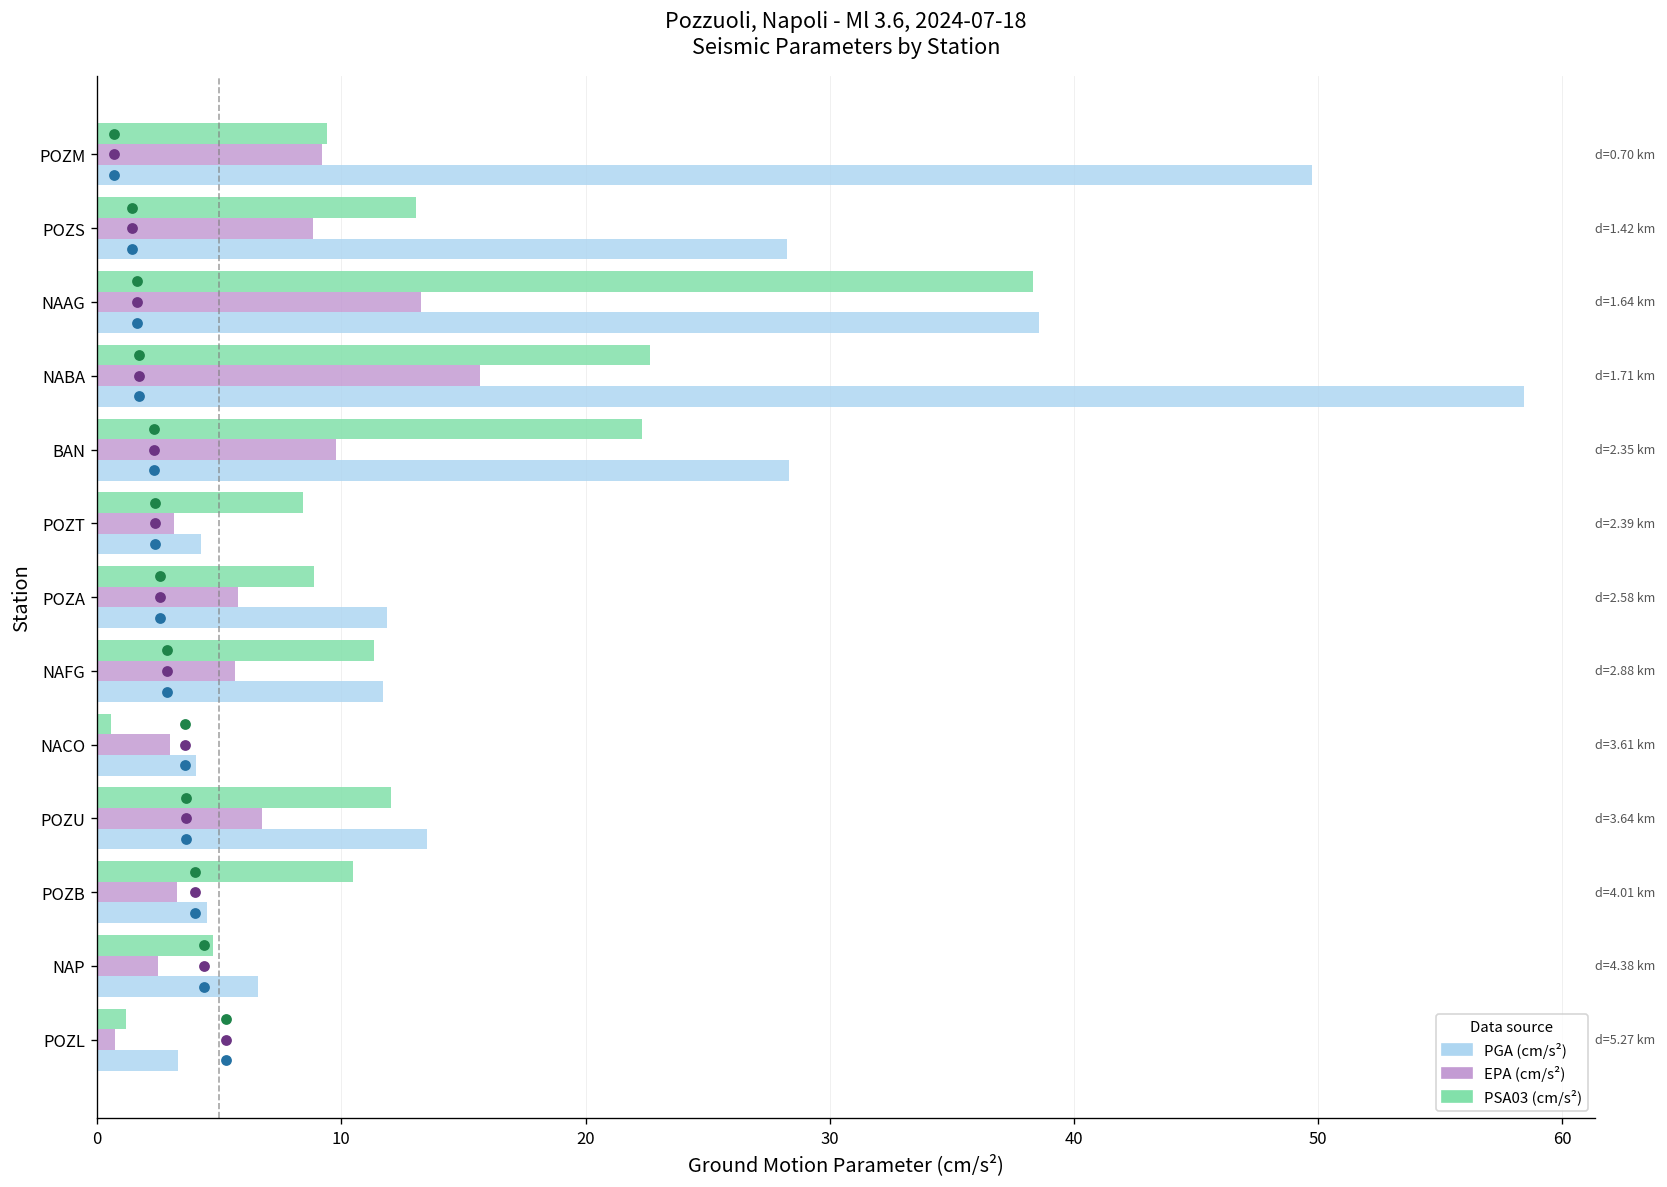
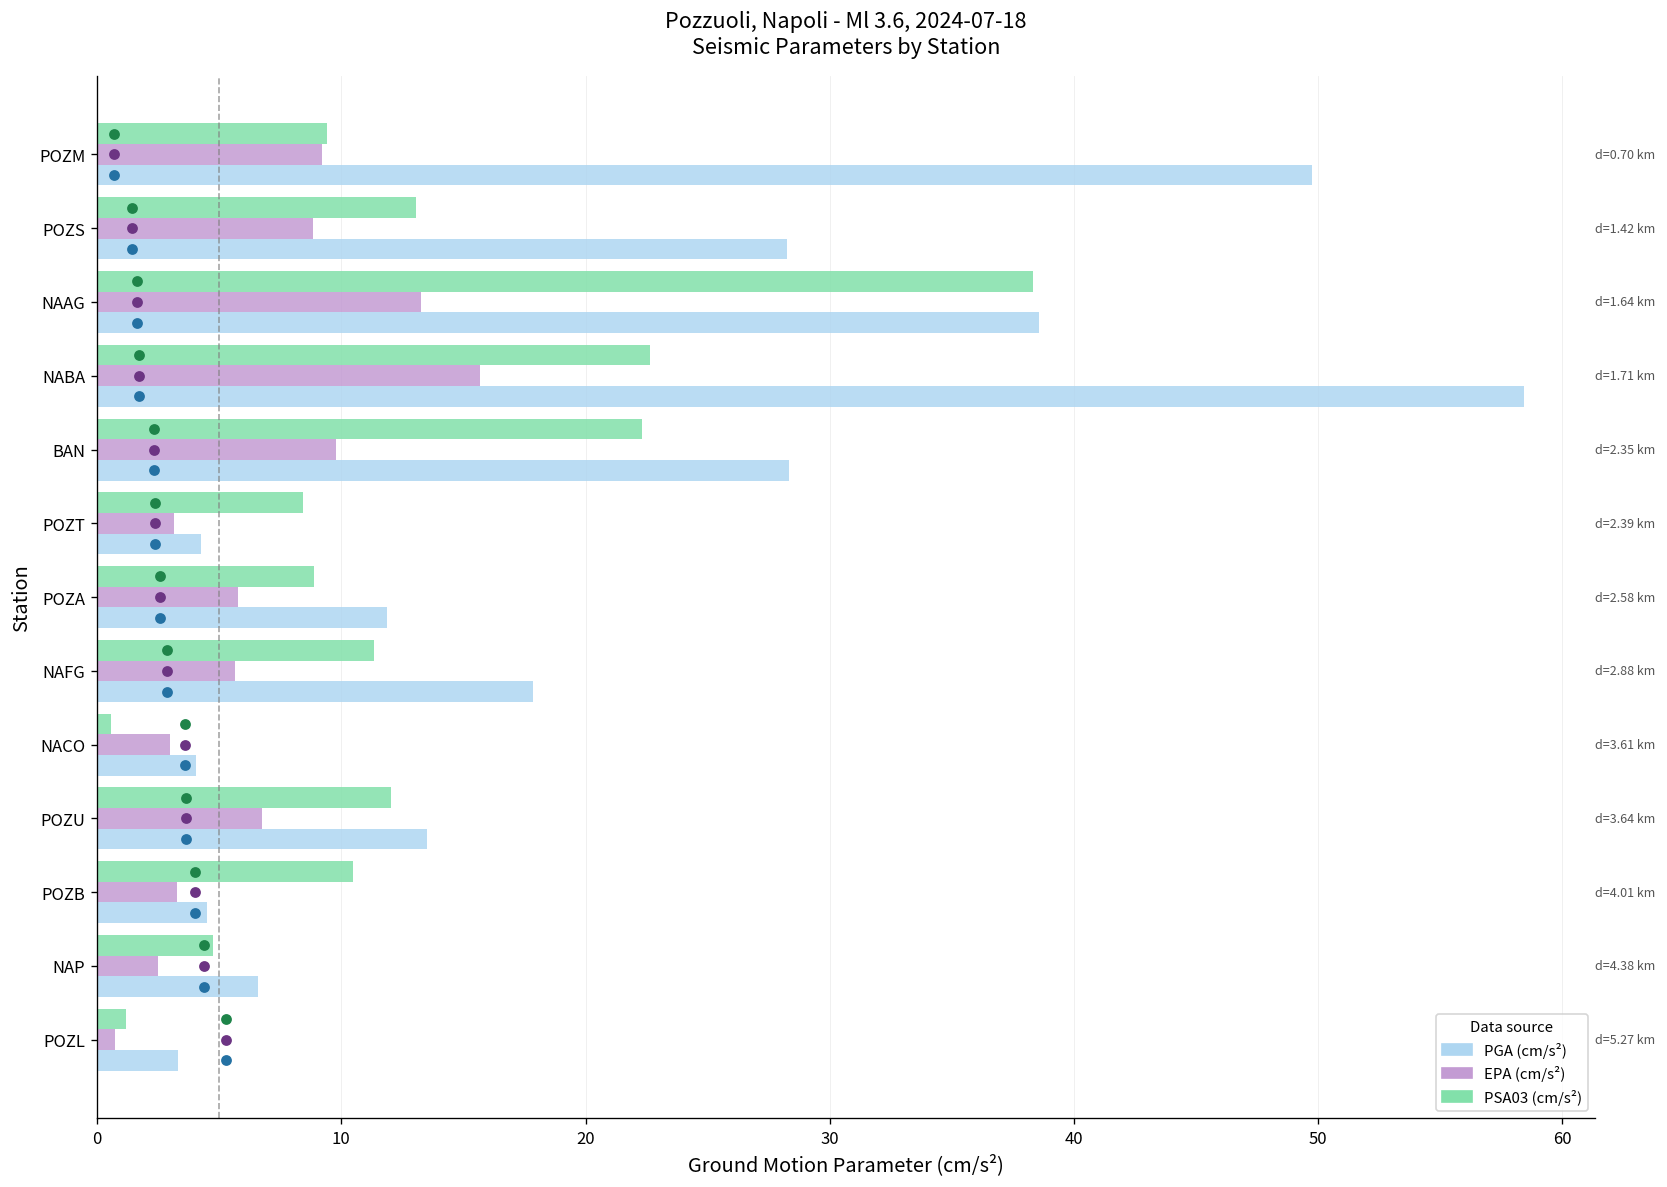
PGA (cm/s²), NAFG: 11.7 -> 17.9
